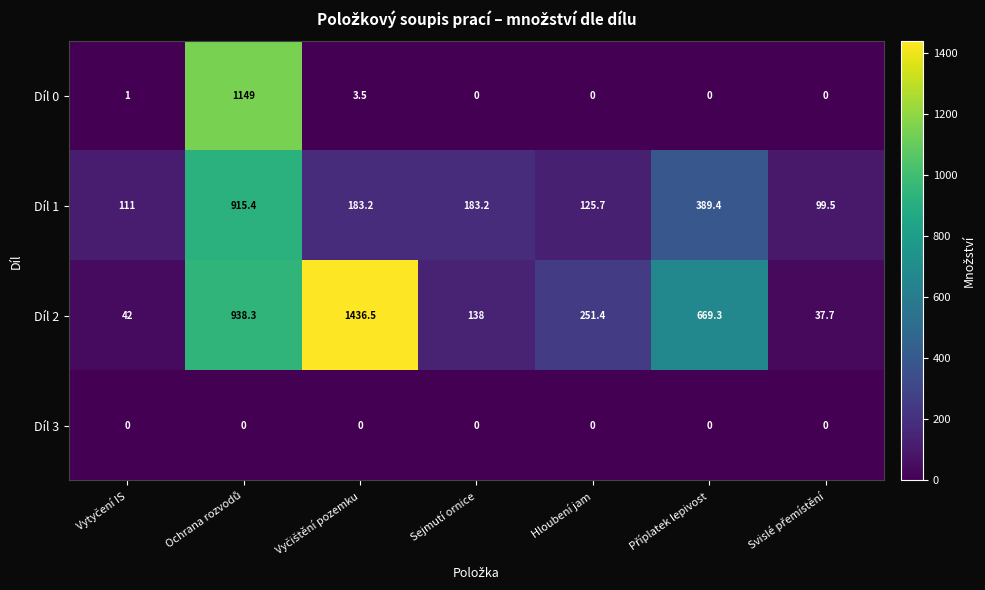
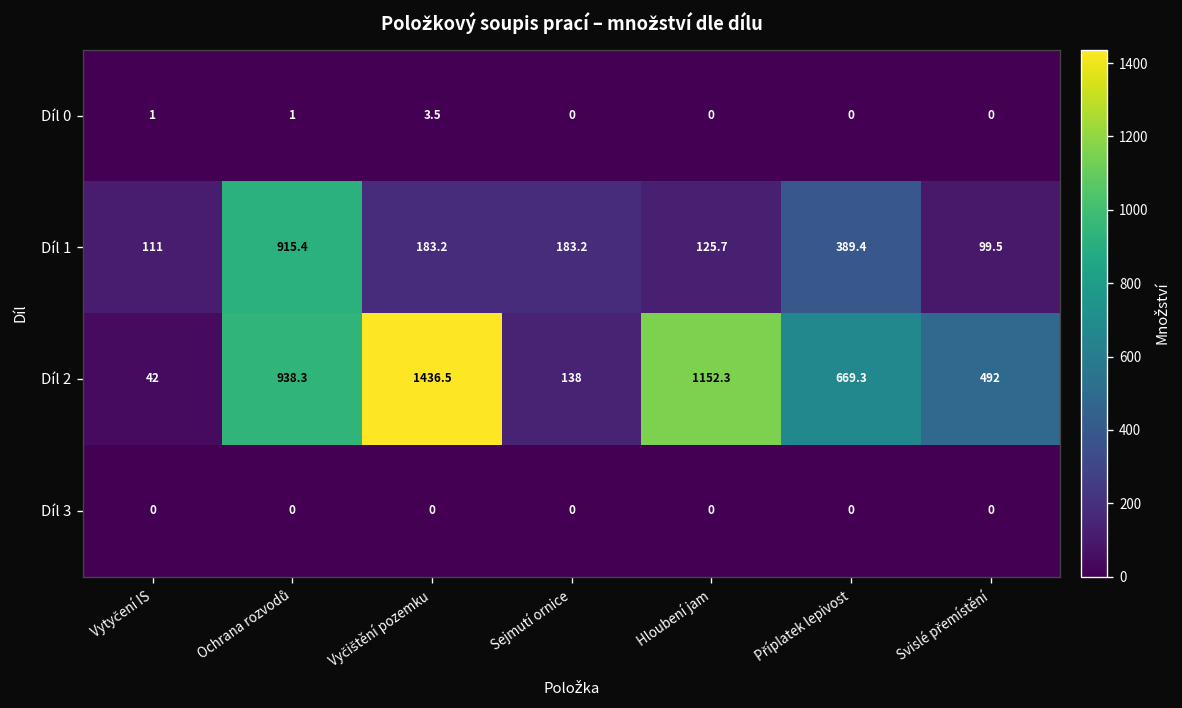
Díl 0, Ochrana rozvodů: 1149 -> 1
Díl 2, Hloubení jam: 251.4 -> 1152.3
Díl 2, Svislé přemístění: 37.7 -> 492
